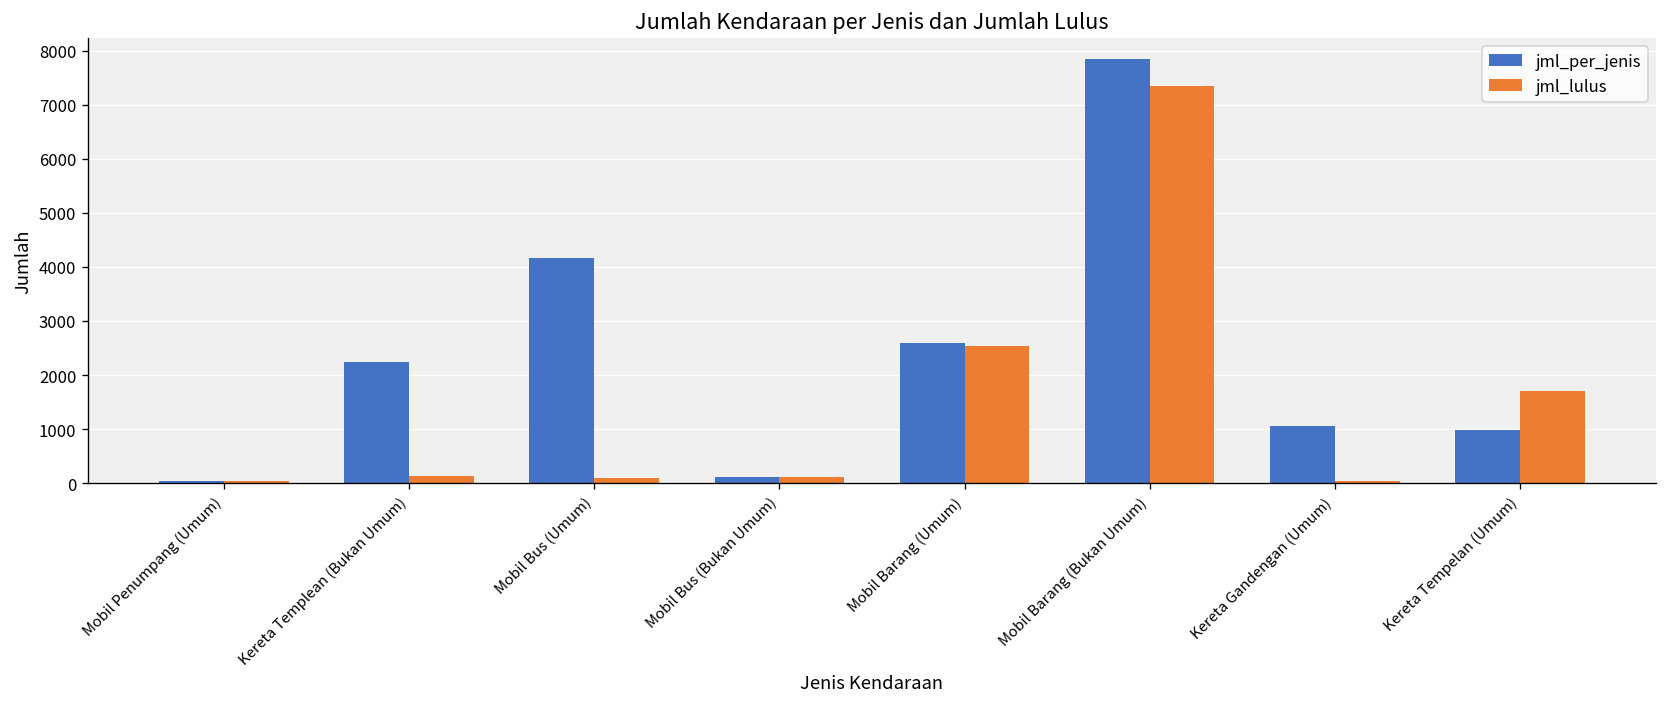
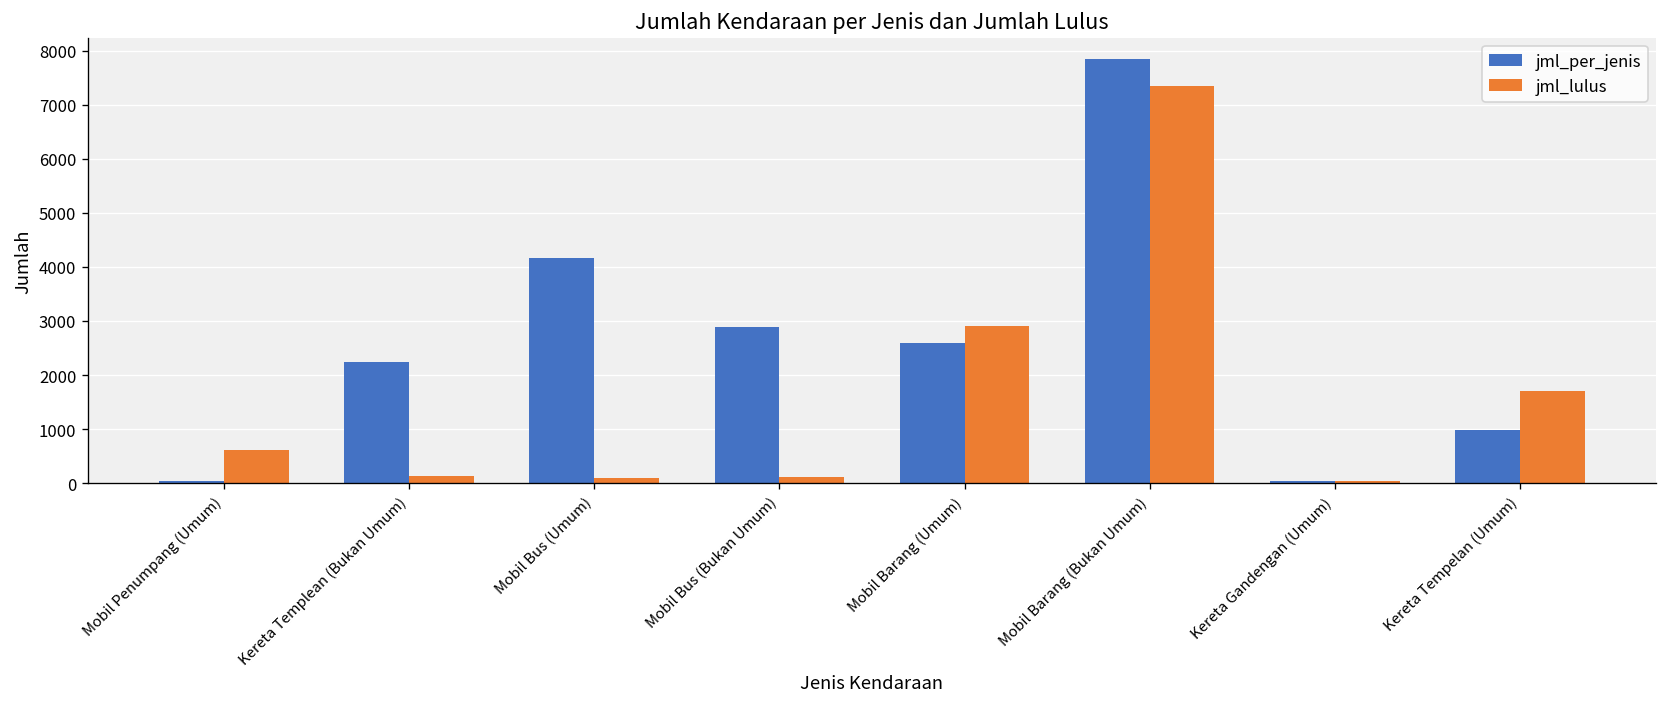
jml_lulus, Mobil Penumpang (Umum): 0 -> 600
jml_per_jenis, Mobil Bus (Bukan Umum): 100 -> 2900
jml_lulus, Mobil Barang (Umum): 2500 -> 2900
jml_per_jenis, Kereta Gandengan (Umum): 1100 -> 0
